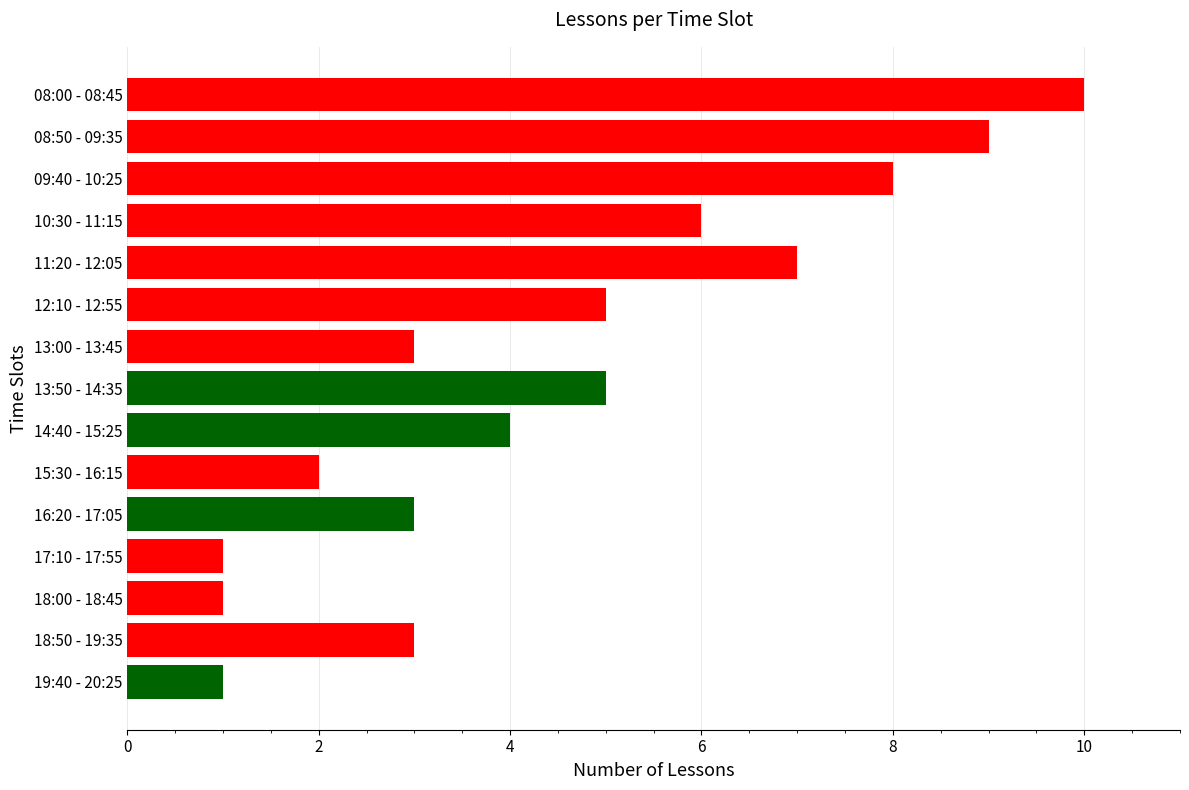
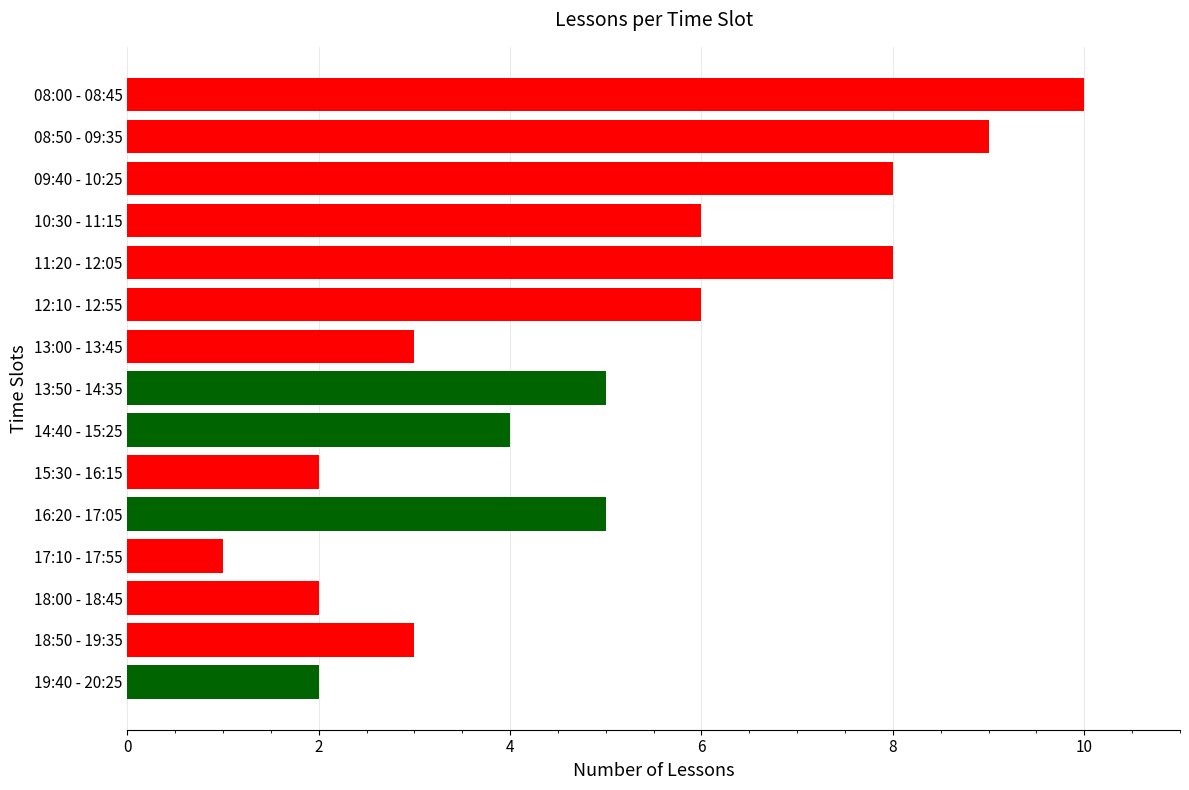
11:20 - 12:05: 7 -> 8
12:10 - 12:55: 5 -> 6
16:20 - 17:05: 3 -> 5
18:00 - 18:45: 1 -> 2
19:40 - 20:25: 1 -> 2
